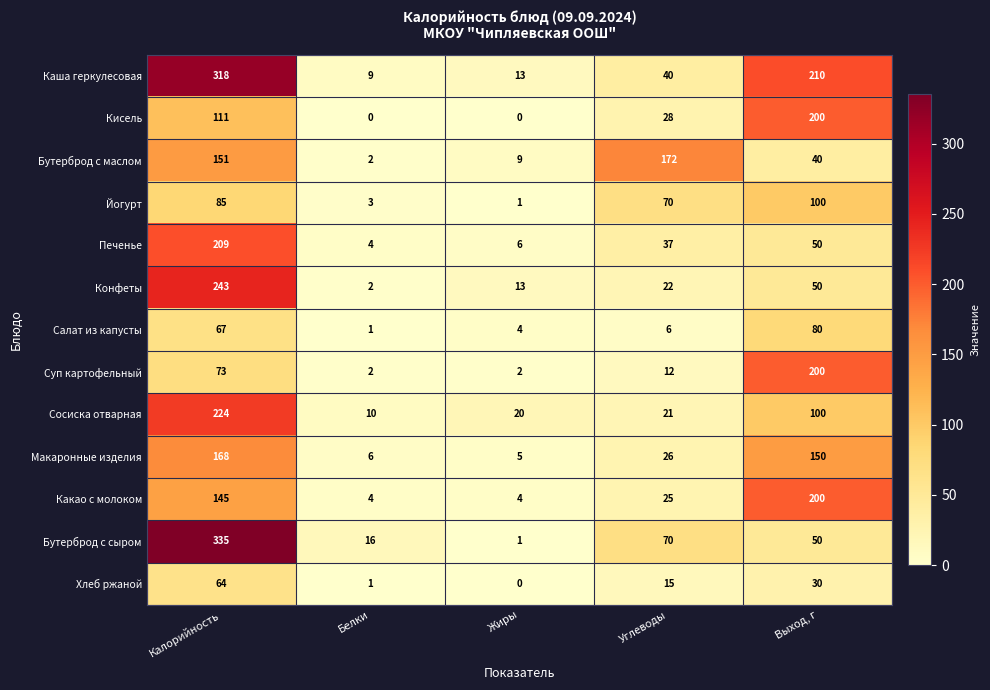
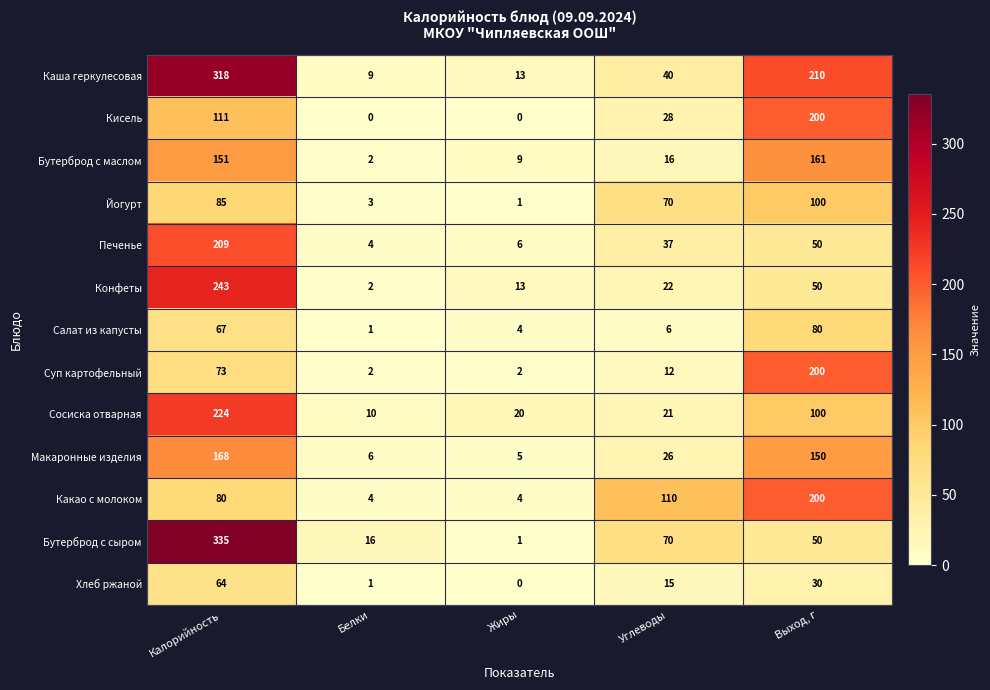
Бутерброд с маслом, Углеводы: 172 -> 16
Бутерброд с маслом, Выход, г: 40 -> 161
Какао с молоком, Калорийность: 145 -> 80
Какао с молоком, Углеводы: 25 -> 110
